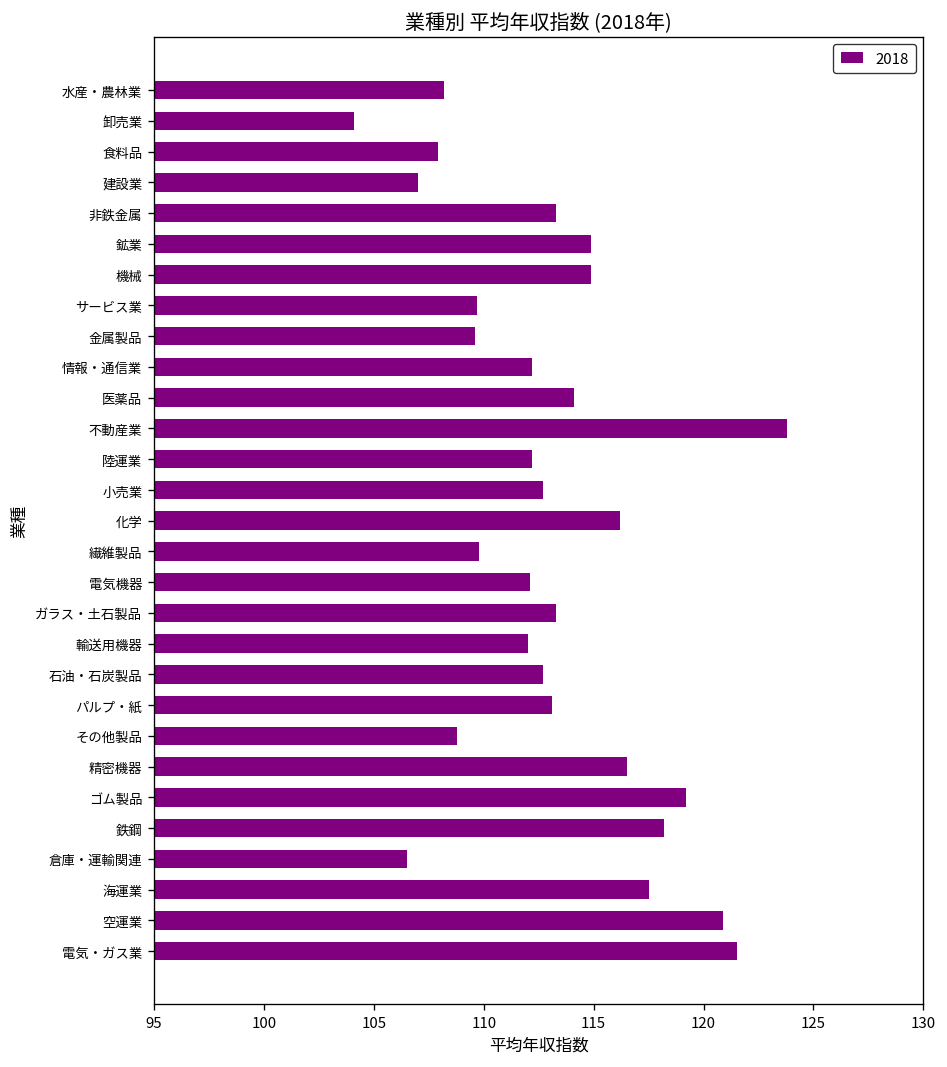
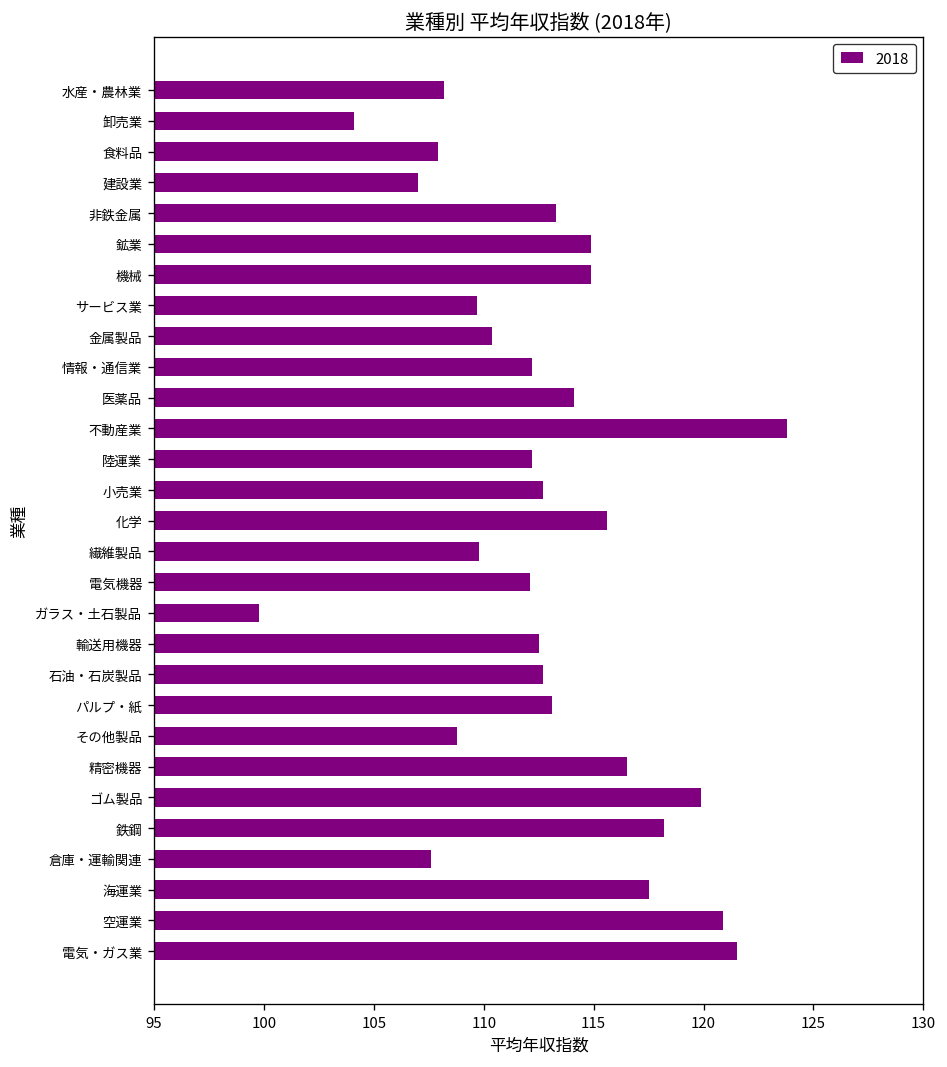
金属製品: 109.6 -> 110.4
化学: 116.2 -> 115.6
ガラス・土石製品: 113.3 -> 99.8
輸送用機器: 112.0 -> 112.5
ゴム製品: 119.2 -> 119.9
倉庫・運輸関連: 106.5 -> 107.6
